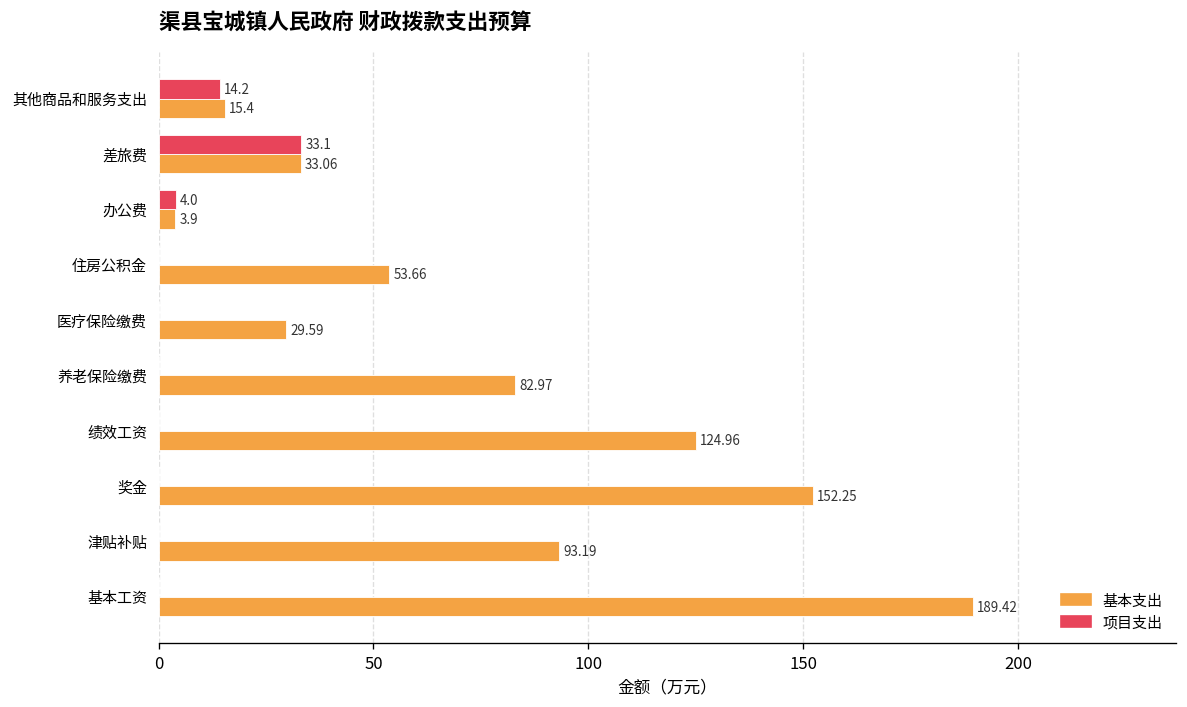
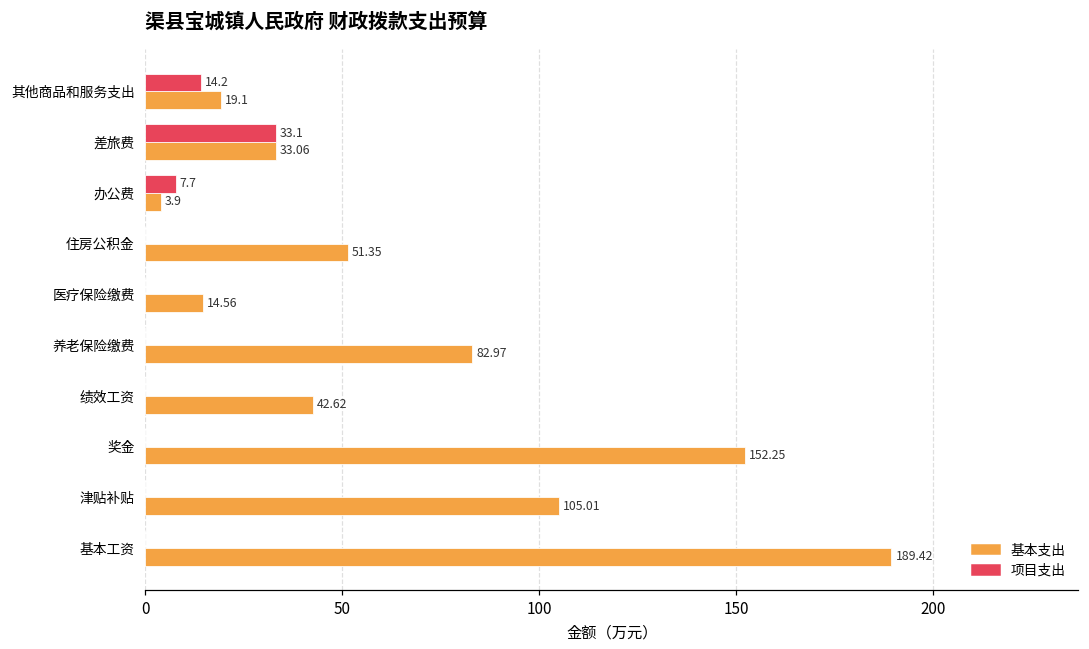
基本支出, 其他商品和服务支出: 15.4 -> 19.1
项目支出, 办公费: 4.0 -> 7.7
基本支出, 住房公积金: 53.66 -> 51.35
基本支出, 医疗保险缴费: 29.59 -> 14.56
基本支出, 绩效工资: 124.96 -> 42.62
基本支出, 津贴补贴: 93.19 -> 105.01
